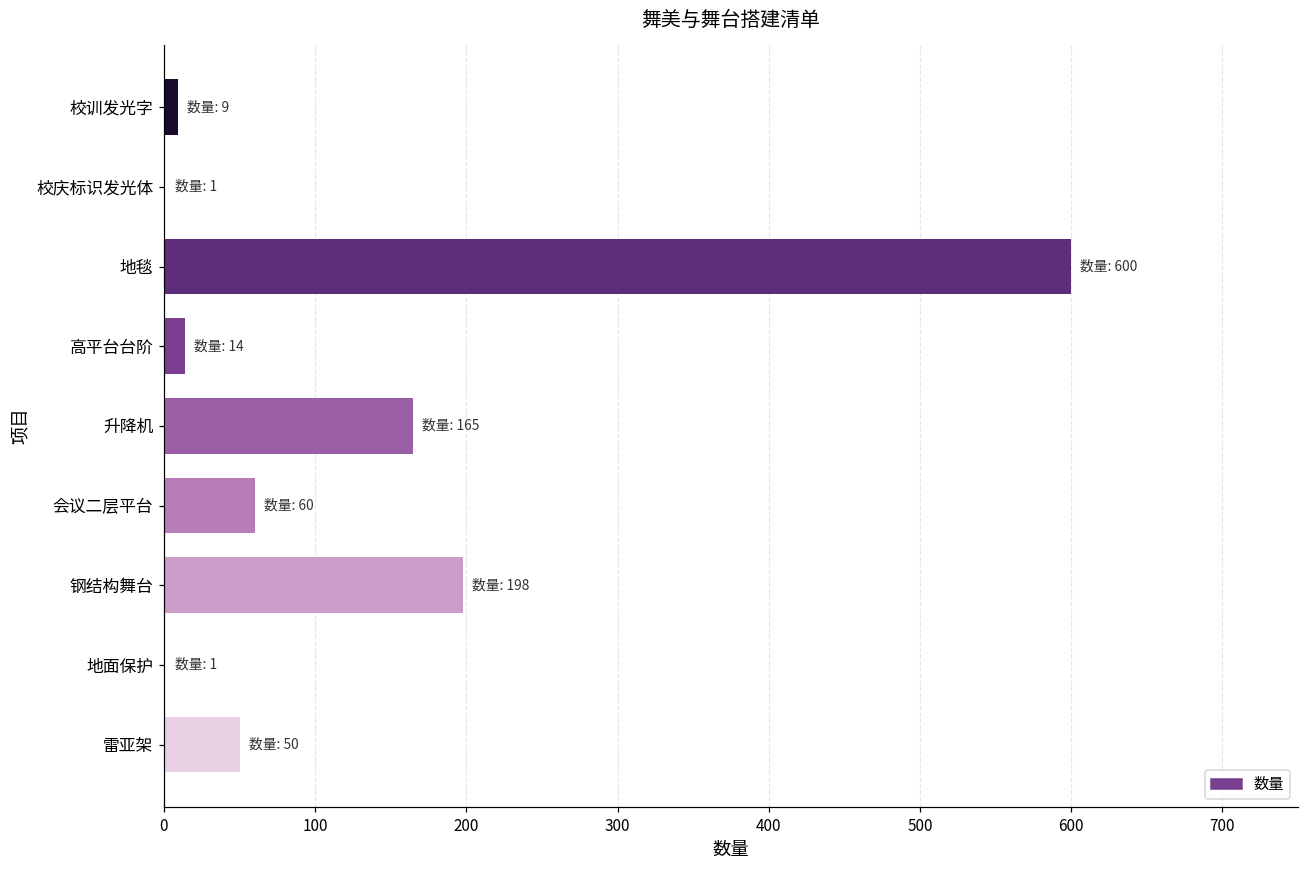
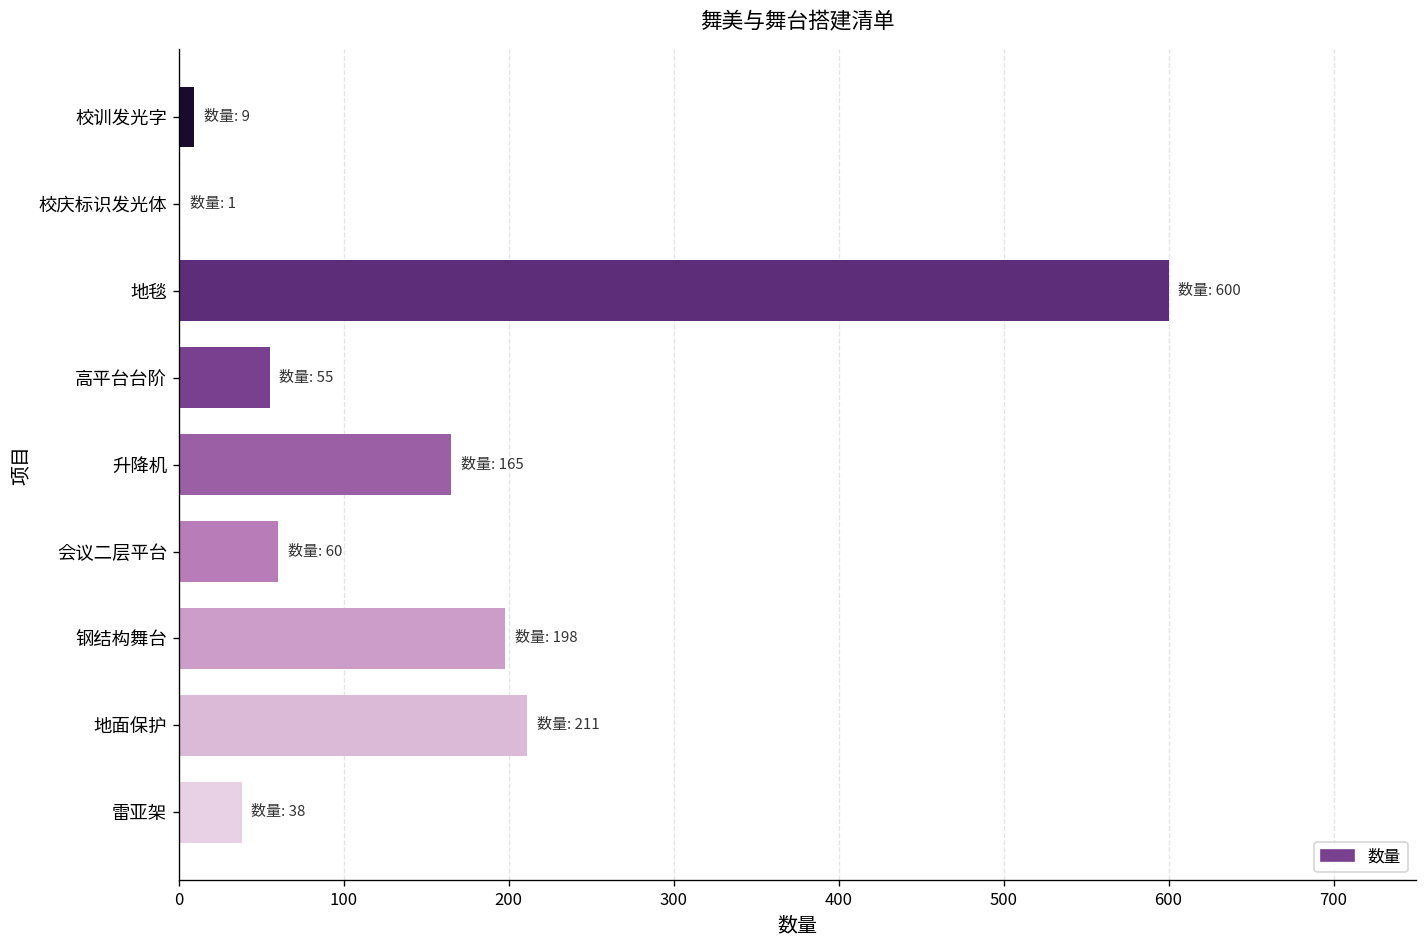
高平台台阶: 14 -> 55
地面保护: 1 -> 211
雷亚架: 50 -> 38
